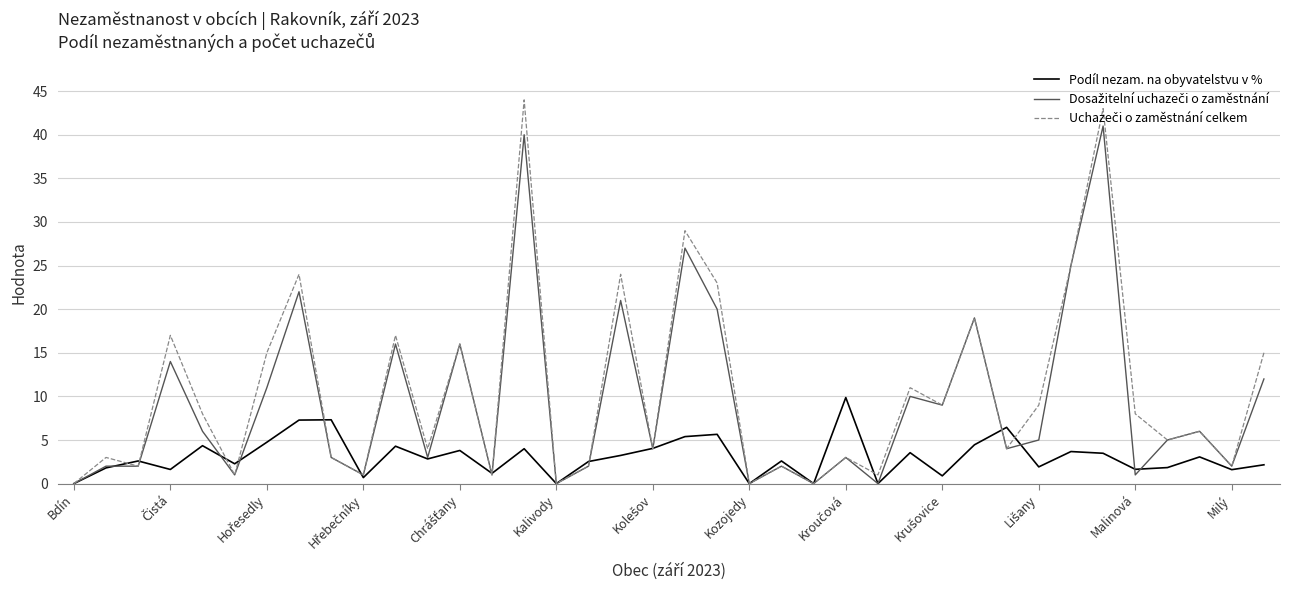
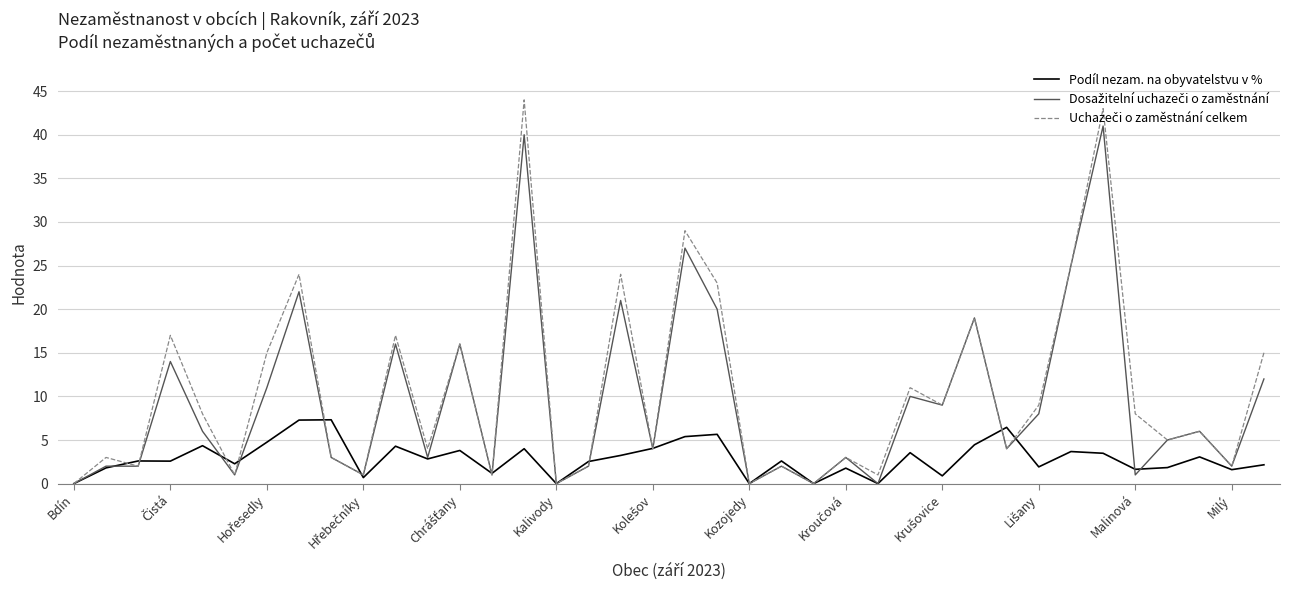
Podíl nezam. na obyvatelstvu v %, Čistá: 2 -> 3
Podíl nezam. na obyvatelstvu v %, Kroučová: 10 -> 2
Dosažitelní uchazeči o zaměstnání, Lišany: 5 -> 8
